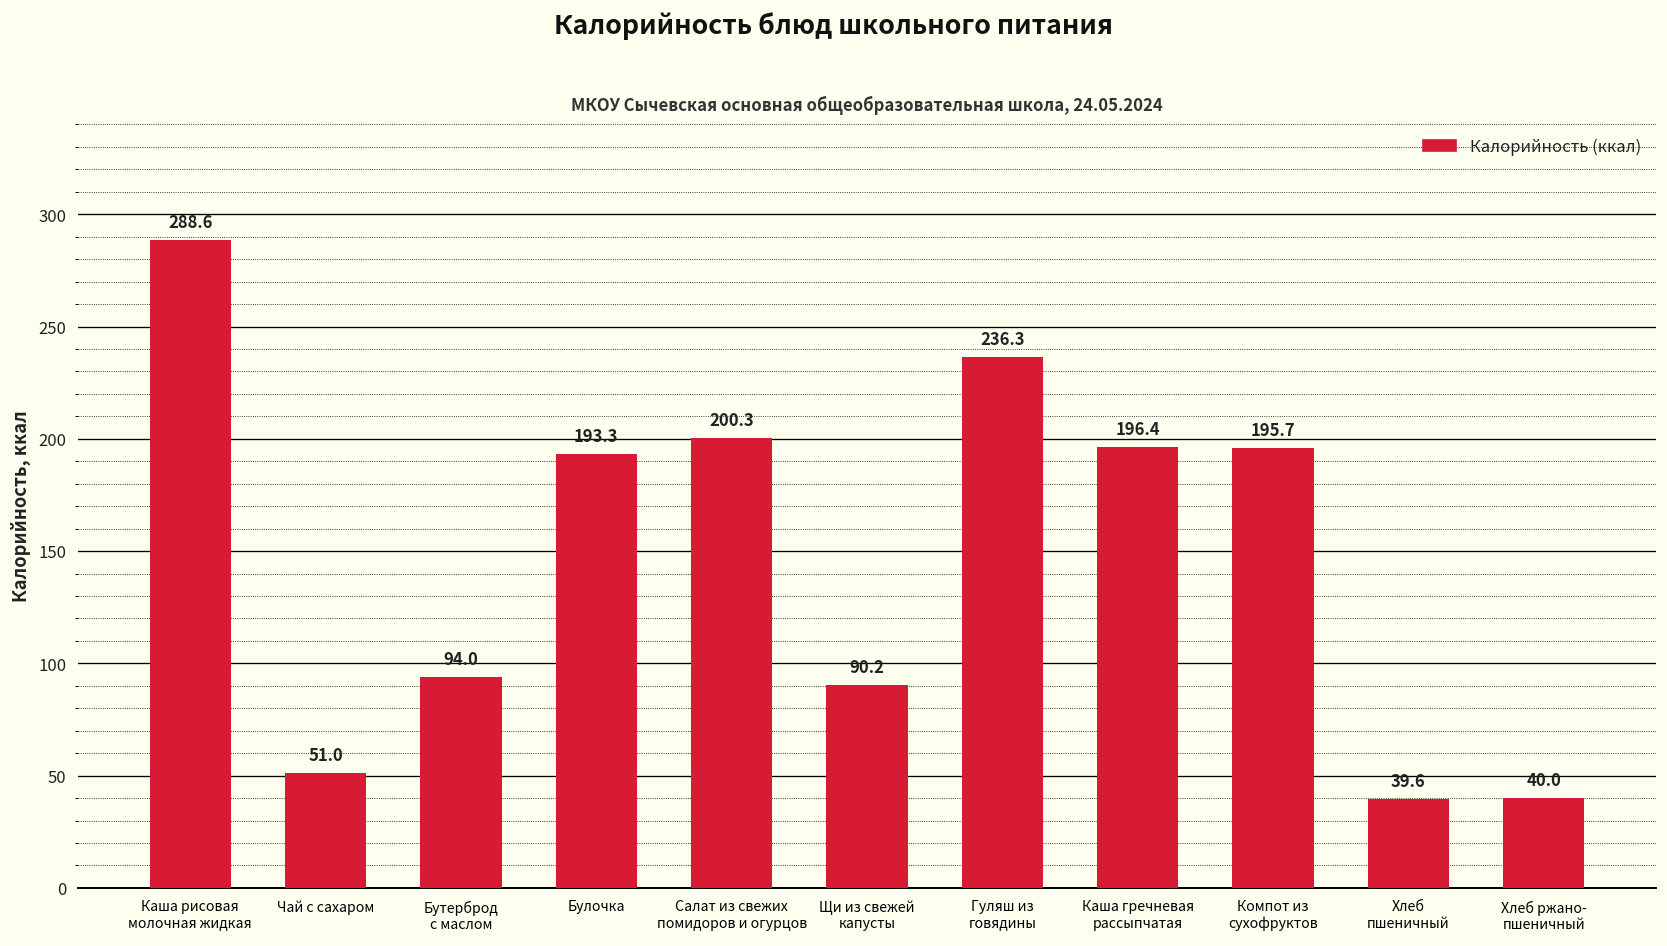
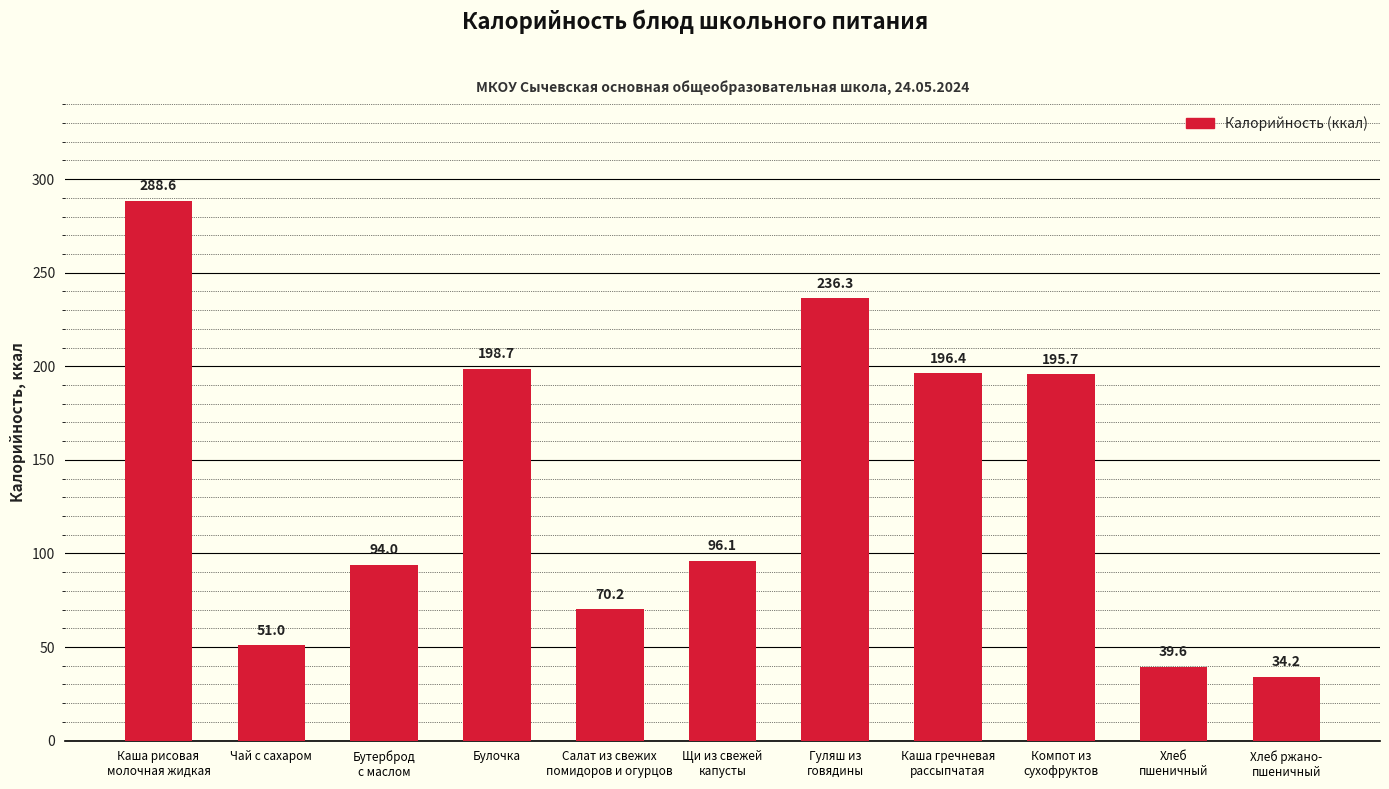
Булочка: 193.3 -> 198.7
Салат из свежих помидоров и огурцов: 200.3 -> 70.2
Щи из свежей капусты: 90.2 -> 96.1
Хлеб ржано- пшеничный: 40.0 -> 34.2
